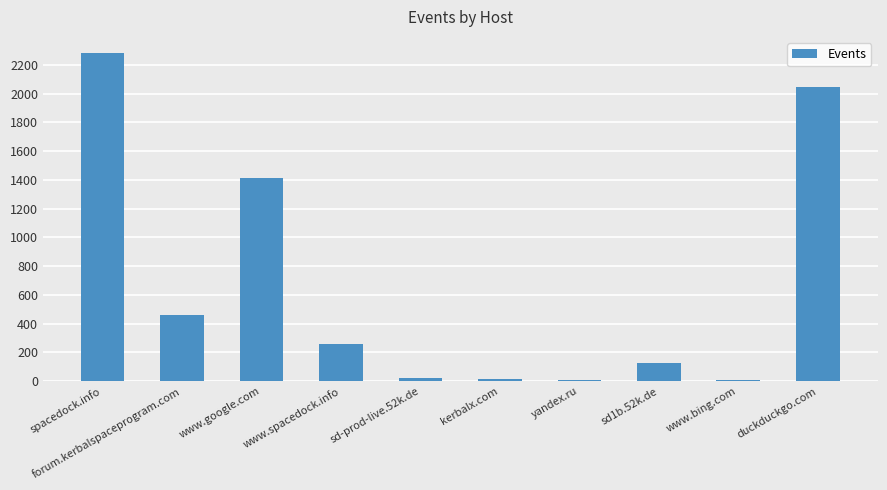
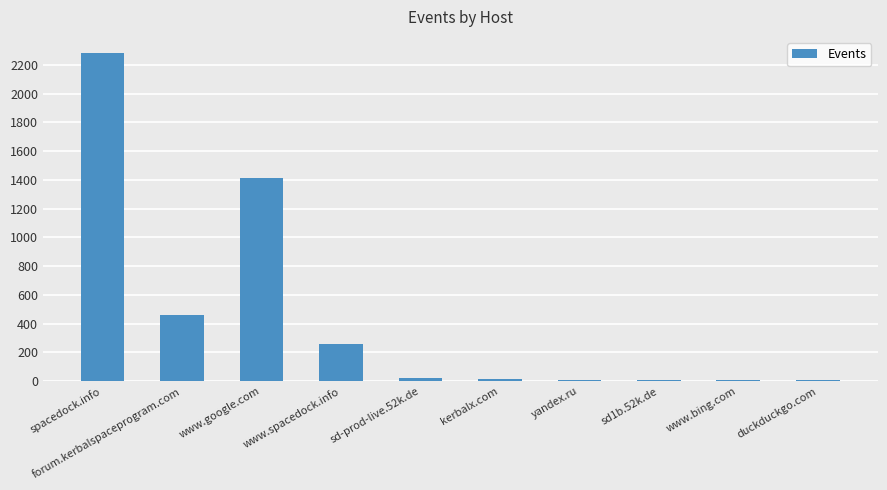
sd1b.52k.de: 120 -> 10
duckduckgo.com: 2050 -> 10
